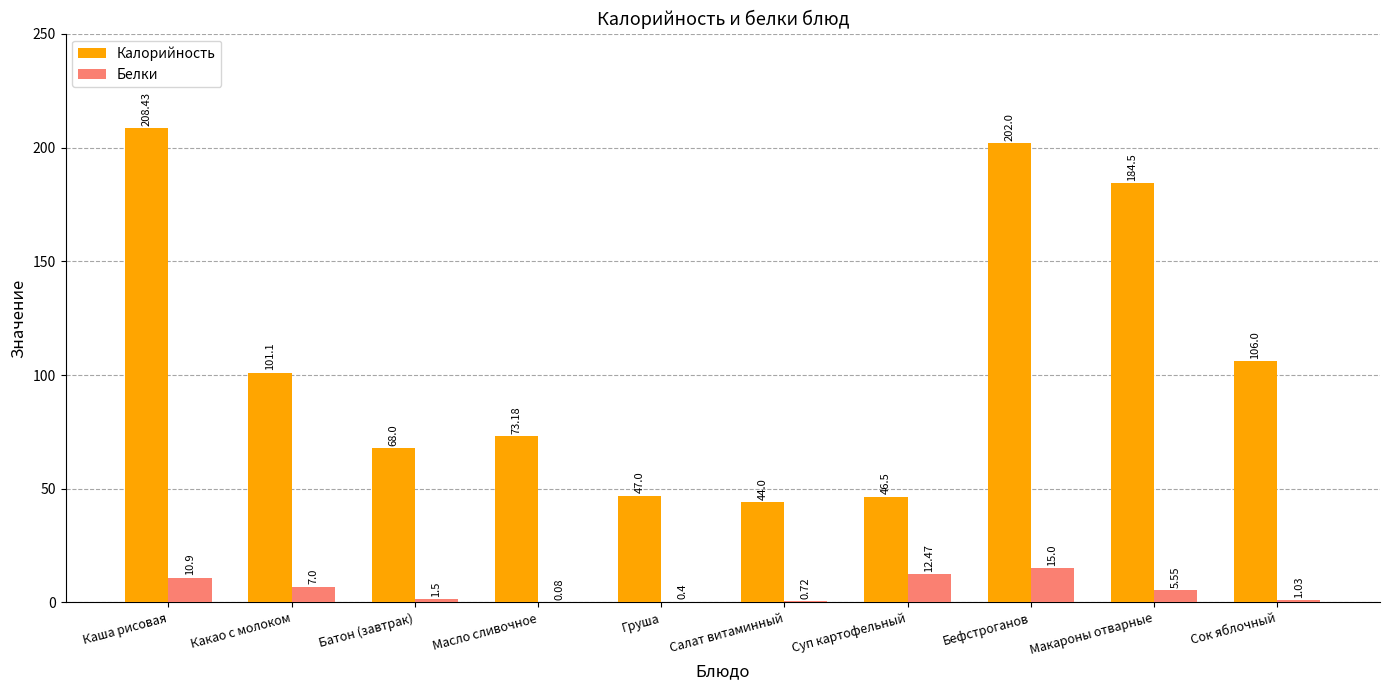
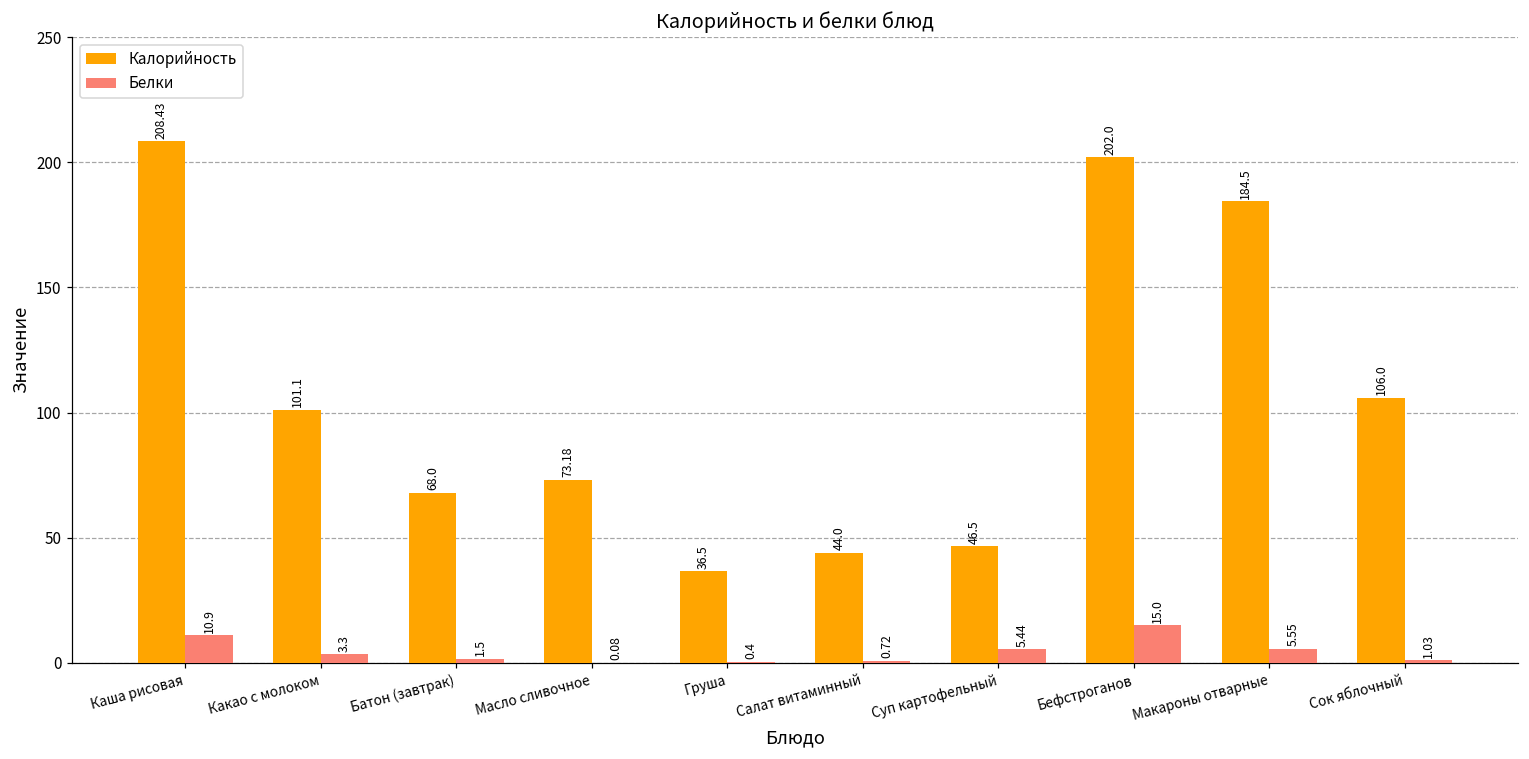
Белки, Какао с молоком: 7.0 -> 3.3
Калорийность, Груша: 47.0 -> 36.5
Белки, Суп картофельный: 12.47 -> 5.44
